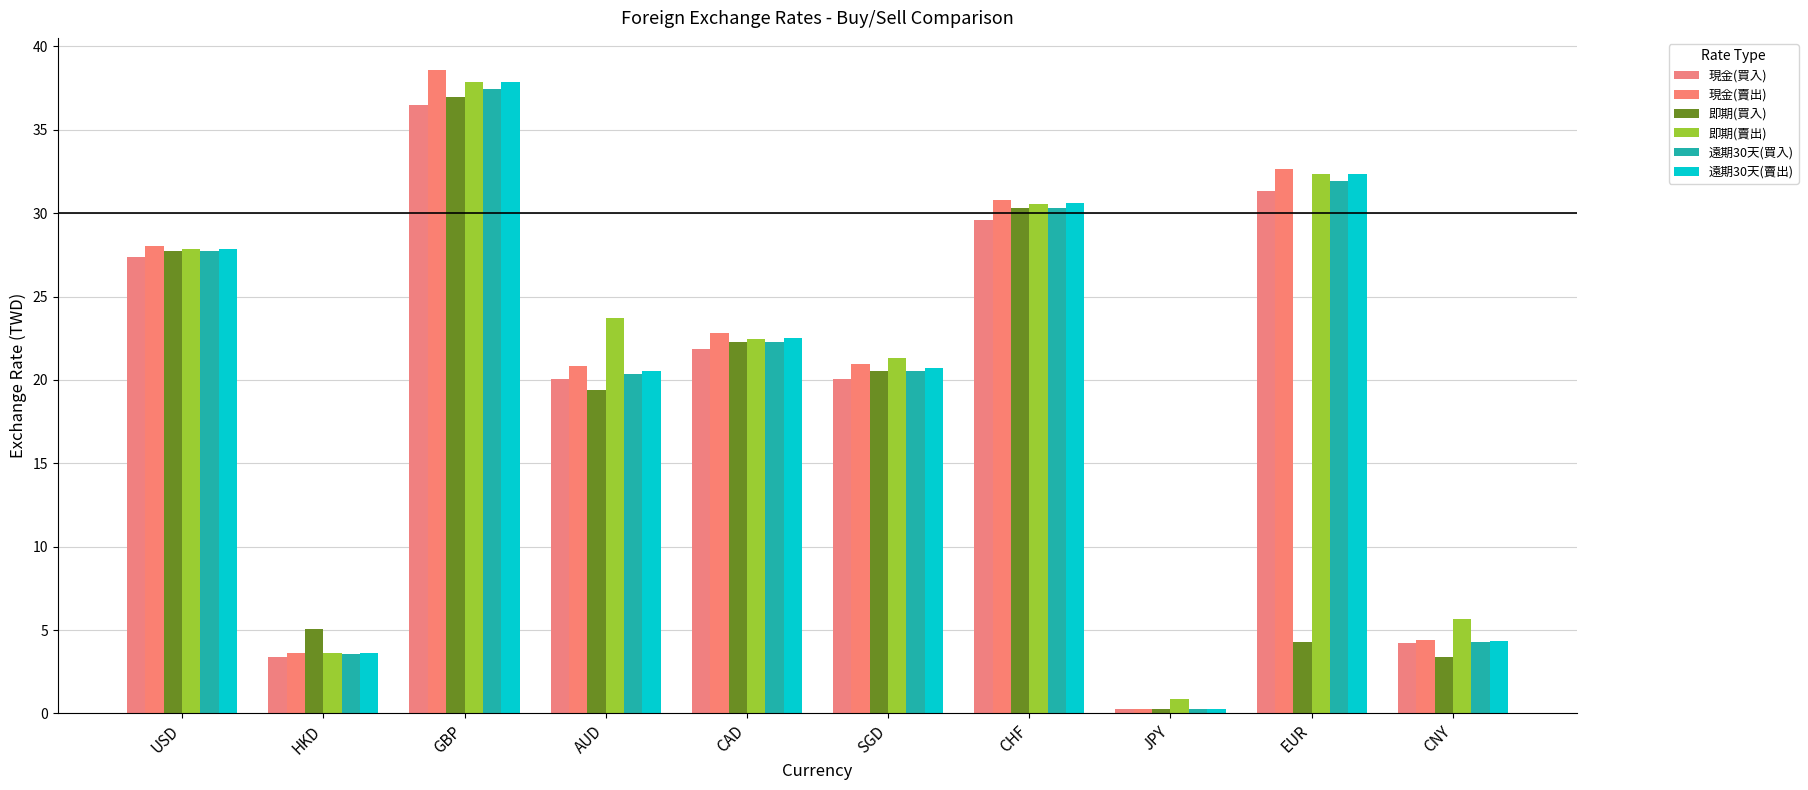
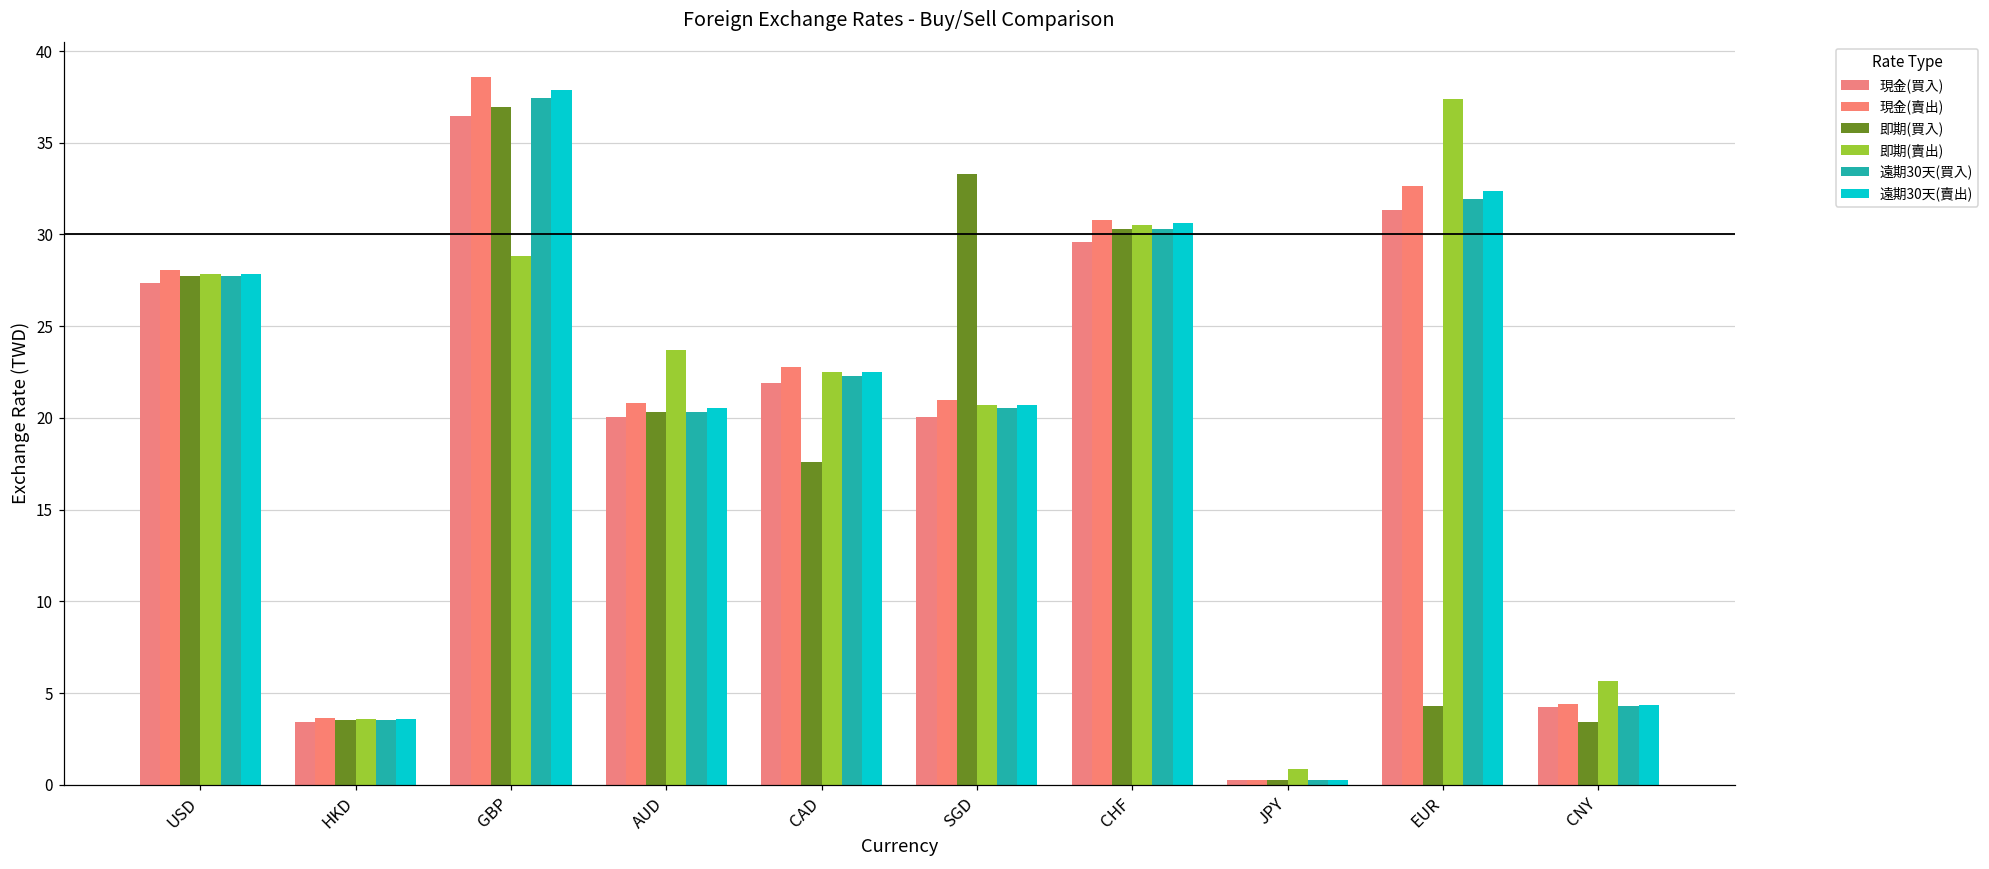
即期(買入), HKD: 5.0 -> 3.5
即期(賣出), GBP: 37.9 -> 28.8
即期(買入), AUD: 19.4 -> 20.3
即期(買入), CAD: 22.3 -> 17.6
即期(買入), SGD: 20.5 -> 33.3
即期(賣出), SGD: 21.3 -> 20.7
即期(賣出), EUR: 32.3 -> 37.4
